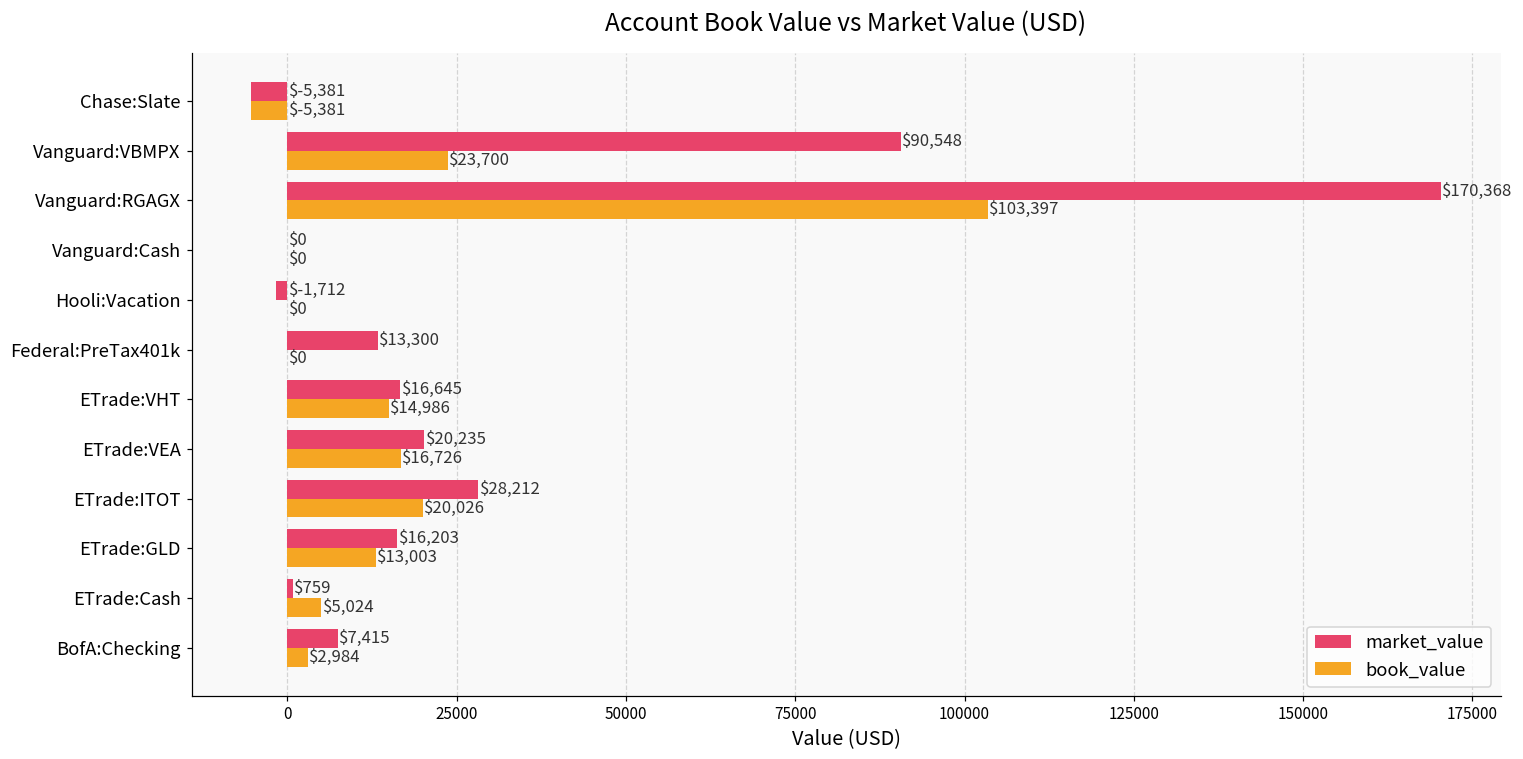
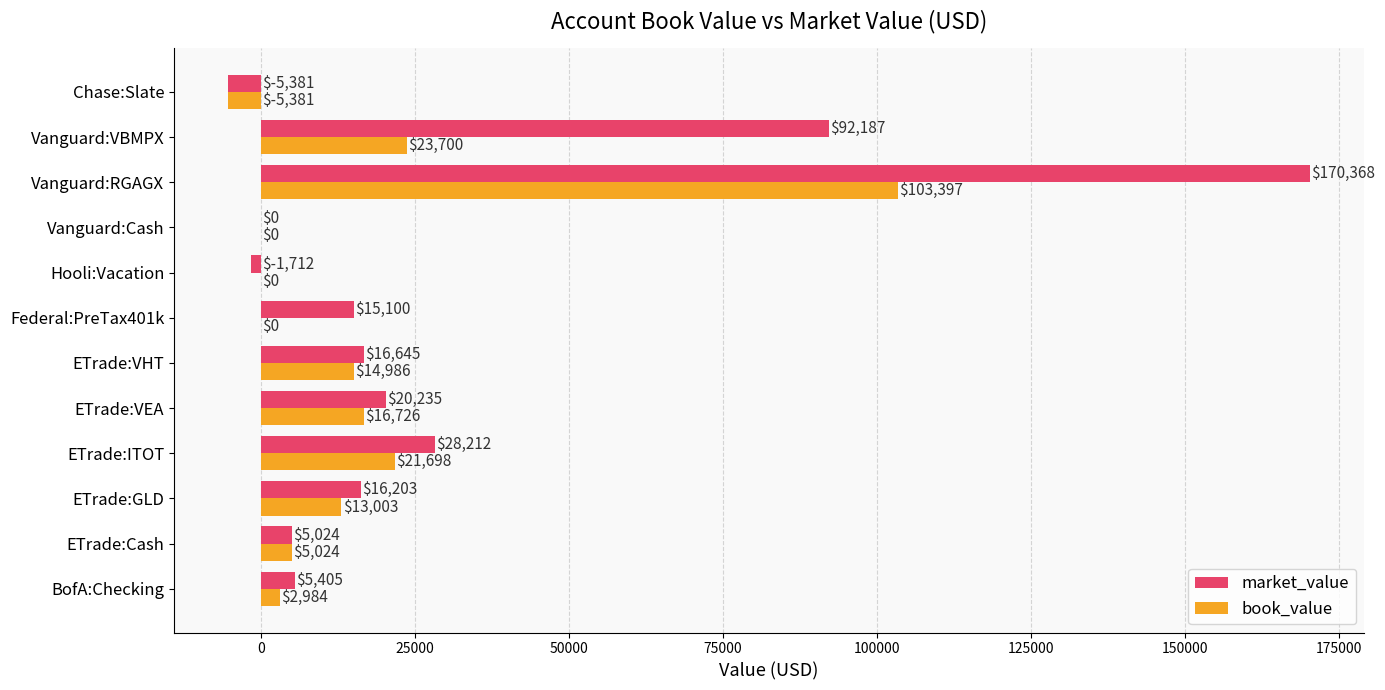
market_value, Vanguard:VBMPX: $90,548 -> $92,187
market_value, Federal:PreTax401k: $13,300 -> $15,100
book_value, ETrade:ITOT: $20,026 -> $21,698
market_value, ETrade:Cash: $759 -> $5,024
market_value, BofA:Checking: $7,415 -> $5,405
